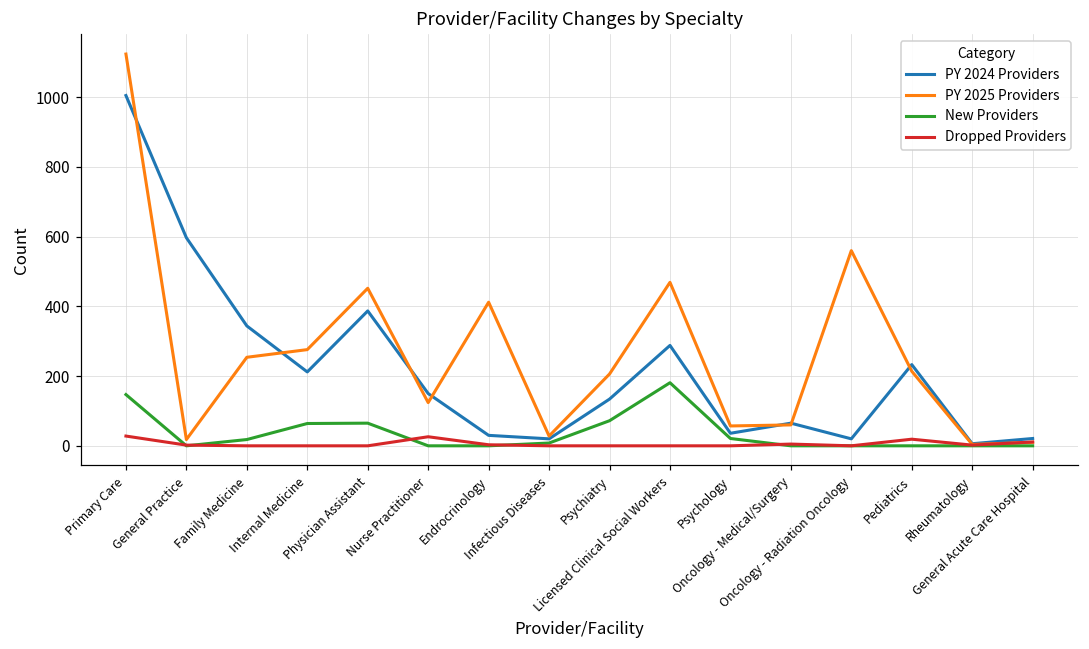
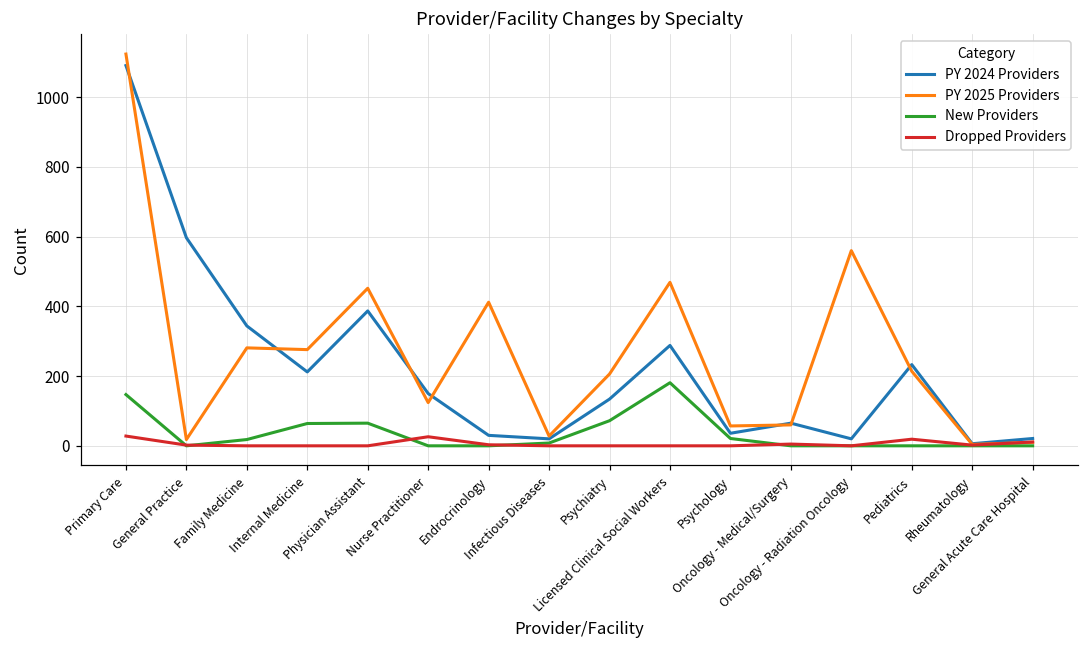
PY 2024 Providers, Primary Care: 1010 -> 1090
PY 2025 Providers, Family Medicine: 250 -> 280
